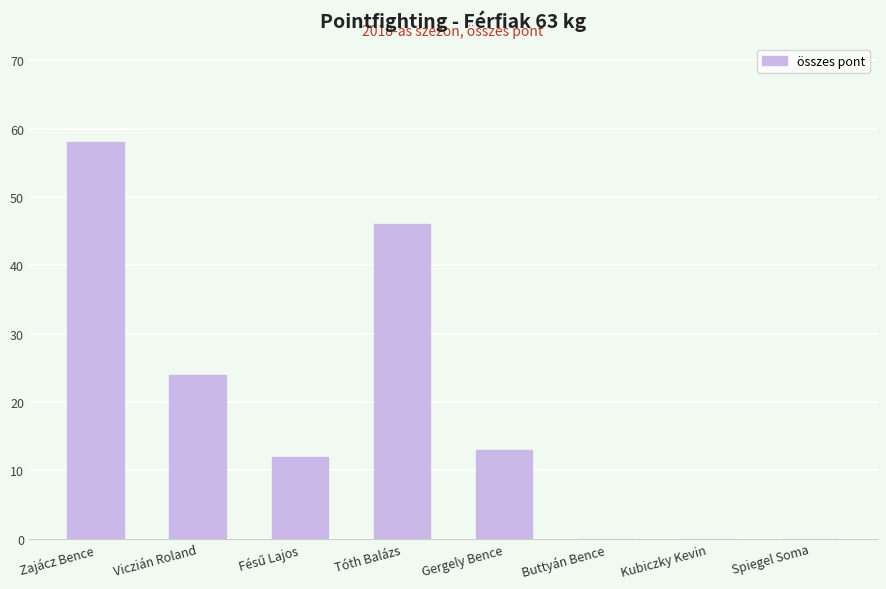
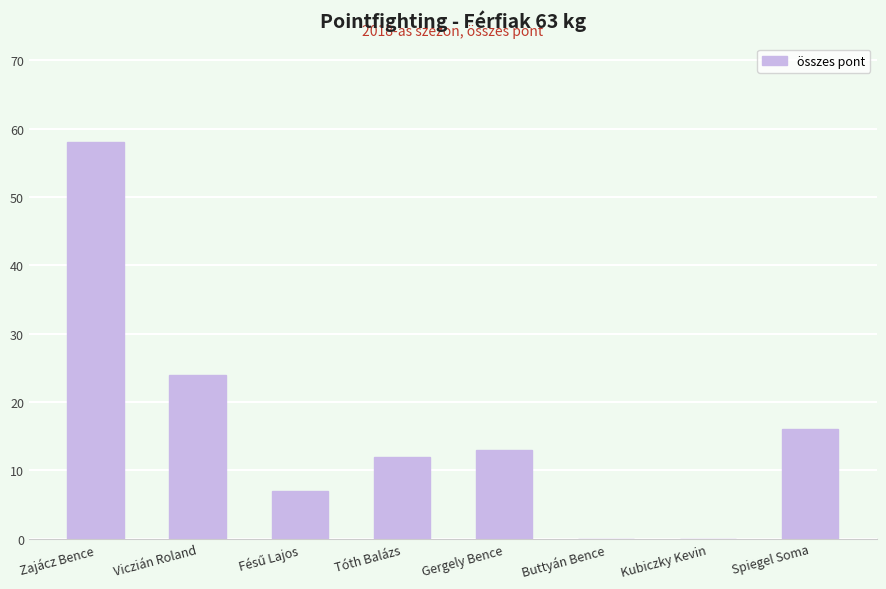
Fésű Lajos: 12 -> 7
Tóth Balázs: 46 -> 12
Spiegel Soma: 0 -> 16
